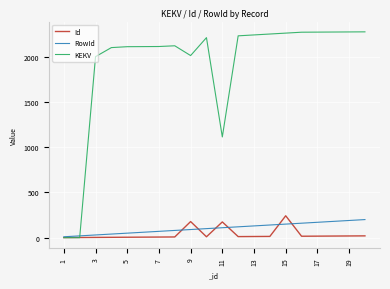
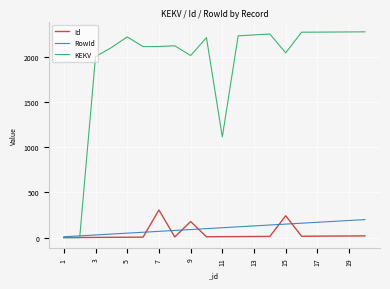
KEKV, 5: 2100 -> 2200
Id, 7: 0 -> 300
Id, 11: 200 -> 0
KEKV, 15: 2300 -> 2000
